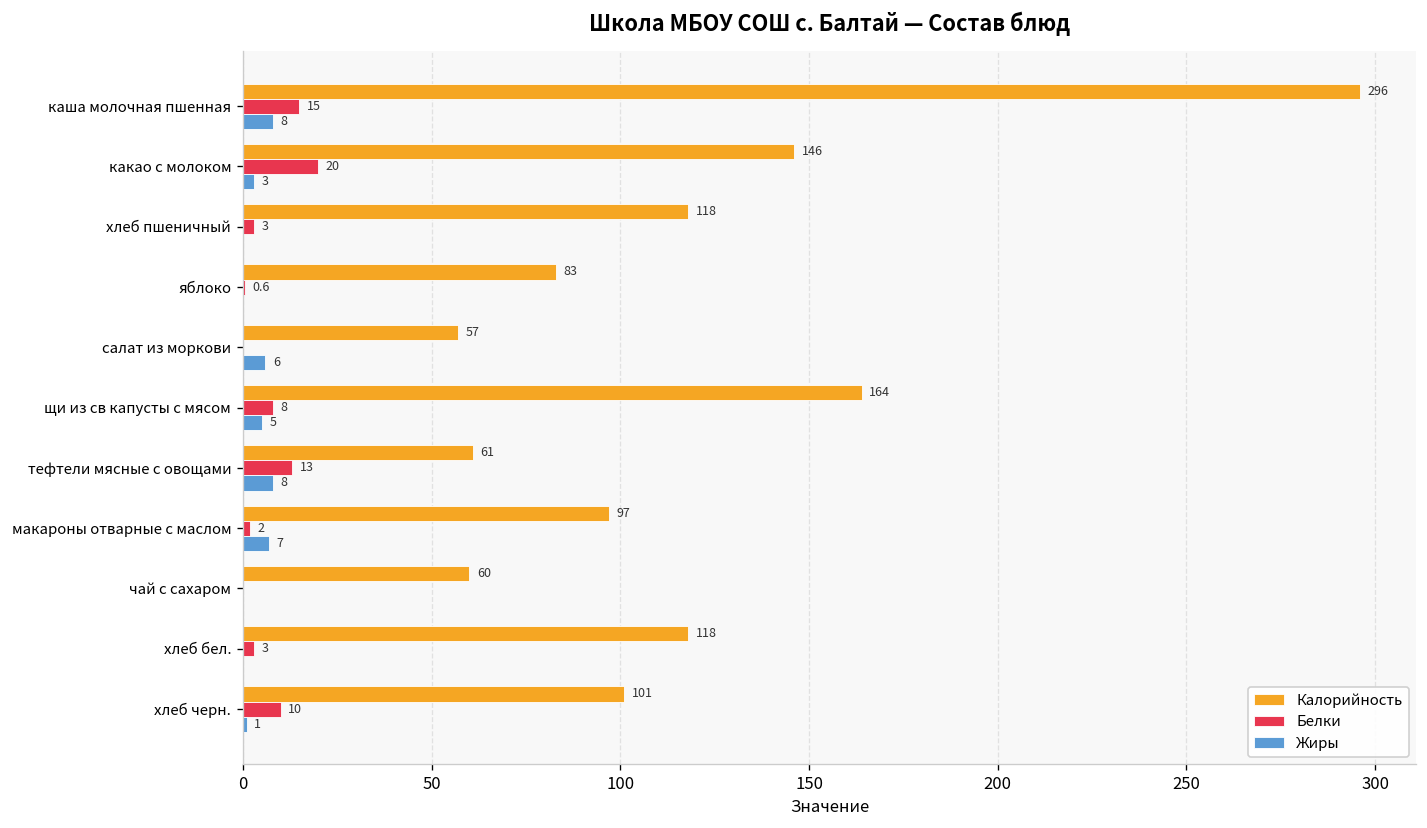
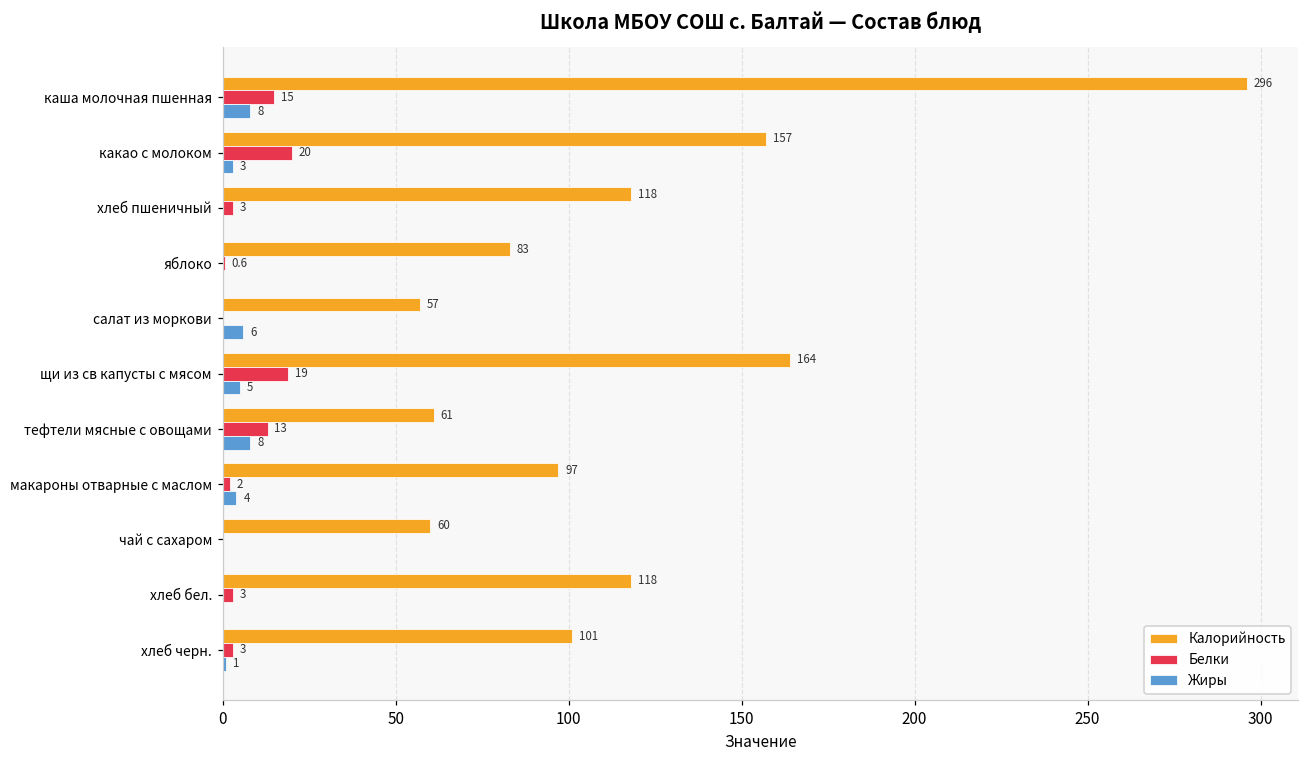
Калорийность, какао с молоком: 146 -> 157
Белки, щи из св капусты с мясом: 8 -> 19
Жиры, макароны отварные с маслом: 7 -> 4
Белки, хлеб черн.: 10 -> 3
